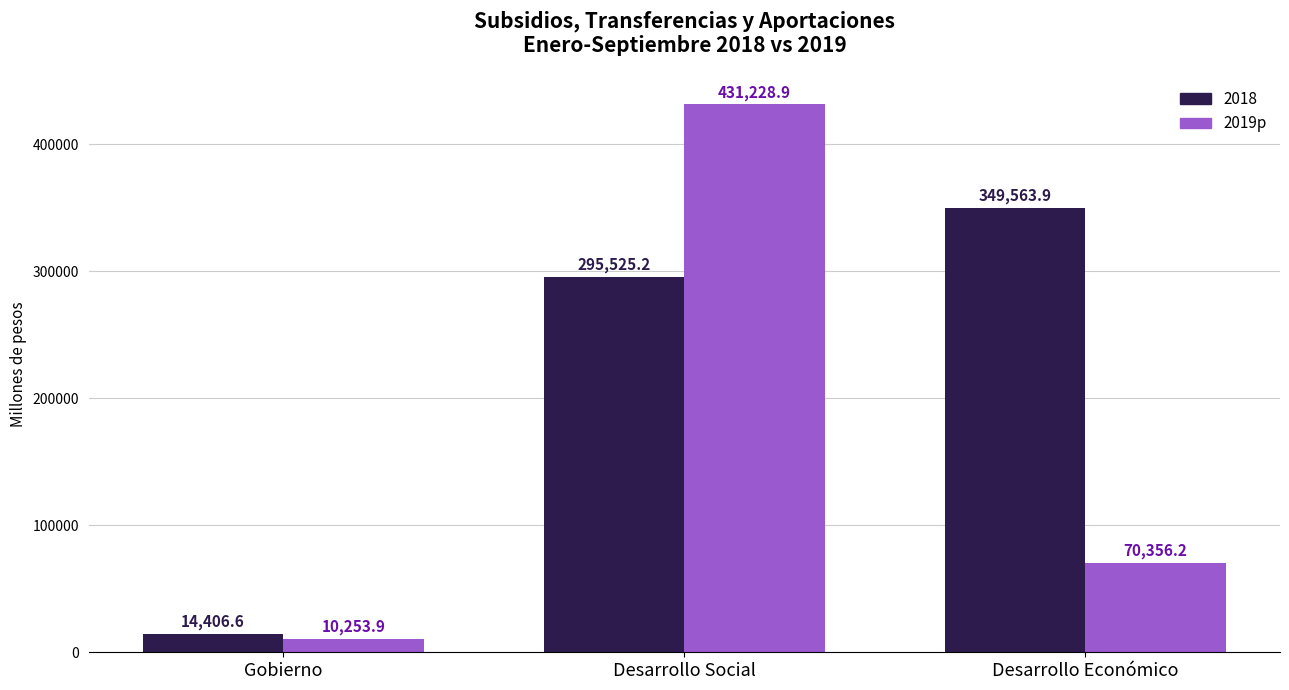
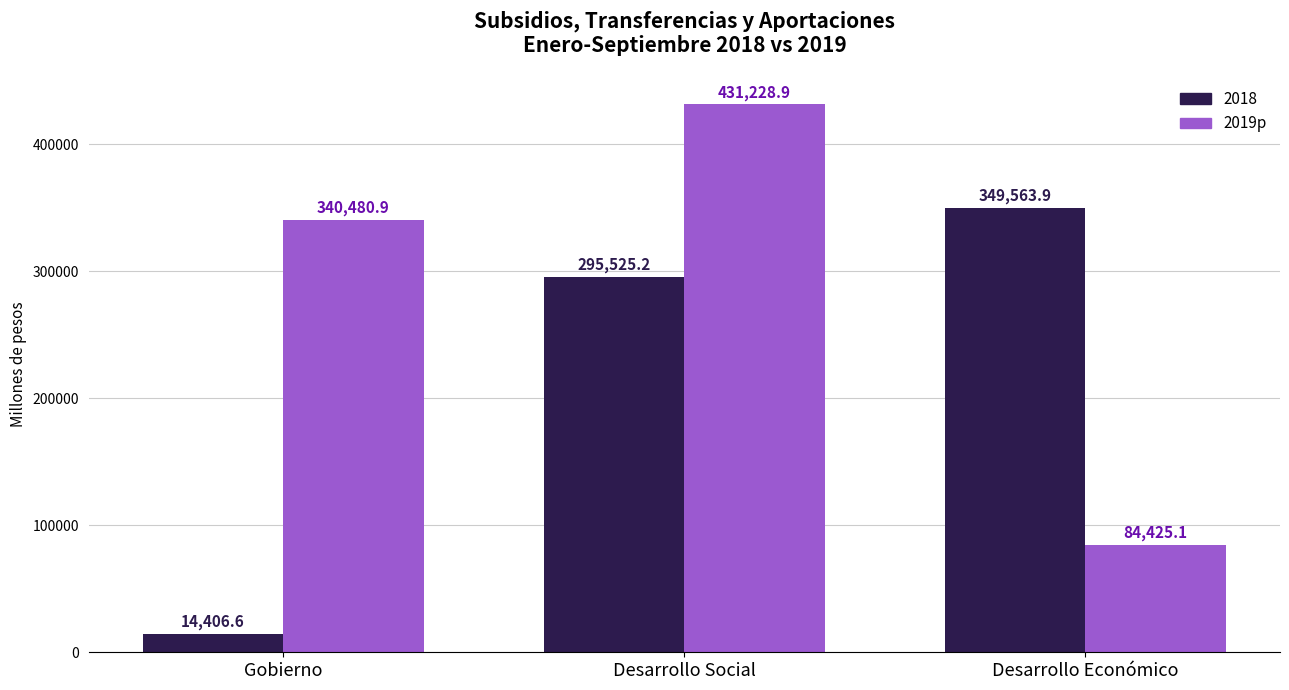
2019p, Gobierno: 10,253.9 -> 340,480.9
2019p, Desarrollo Económico: 70,356.2 -> 84,425.1
